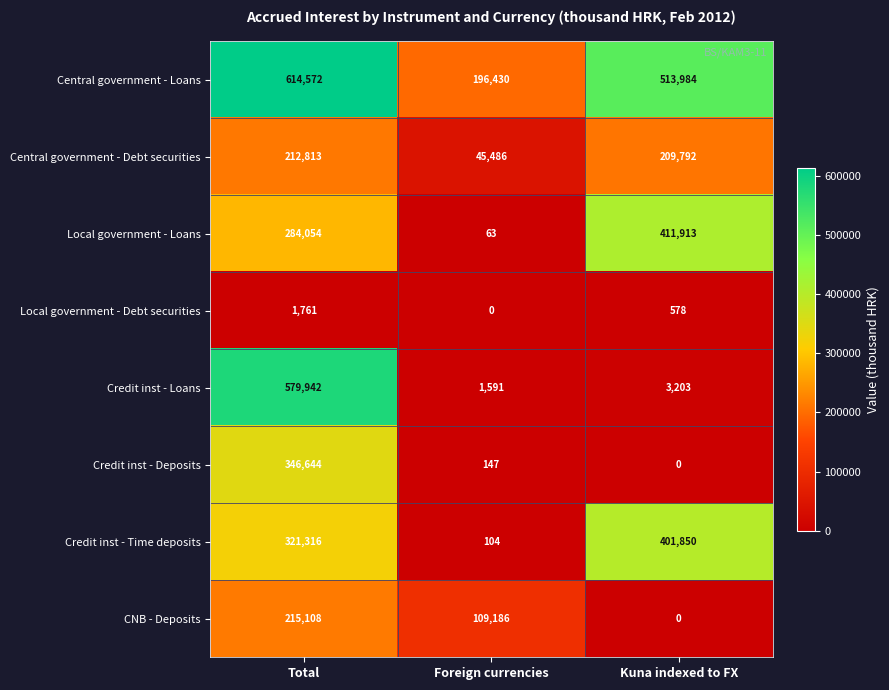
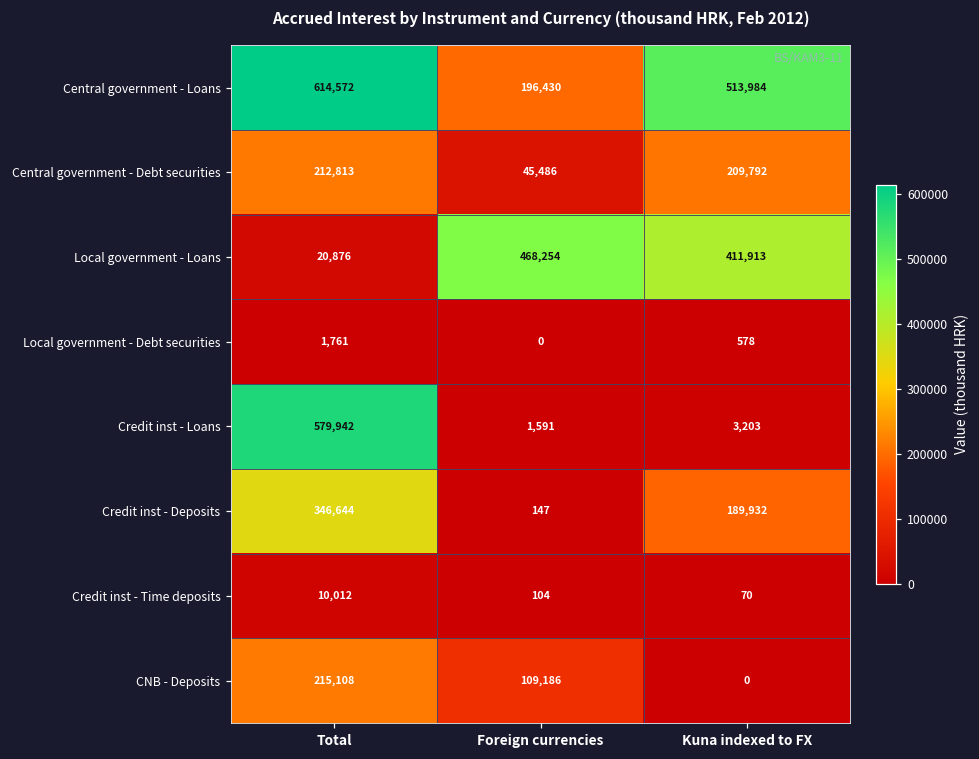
Local government - Loans, Total: 284,054 -> 20,876
Local government - Loans, Foreign currencies: 63 -> 468,254
Credit inst - Deposits, Kuna indexed to FX: 0 -> 189,932
Credit inst - Time deposits, Total: 321,316 -> 10,012
Credit inst - Time deposits, Kuna indexed to FX: 401,850 -> 70
